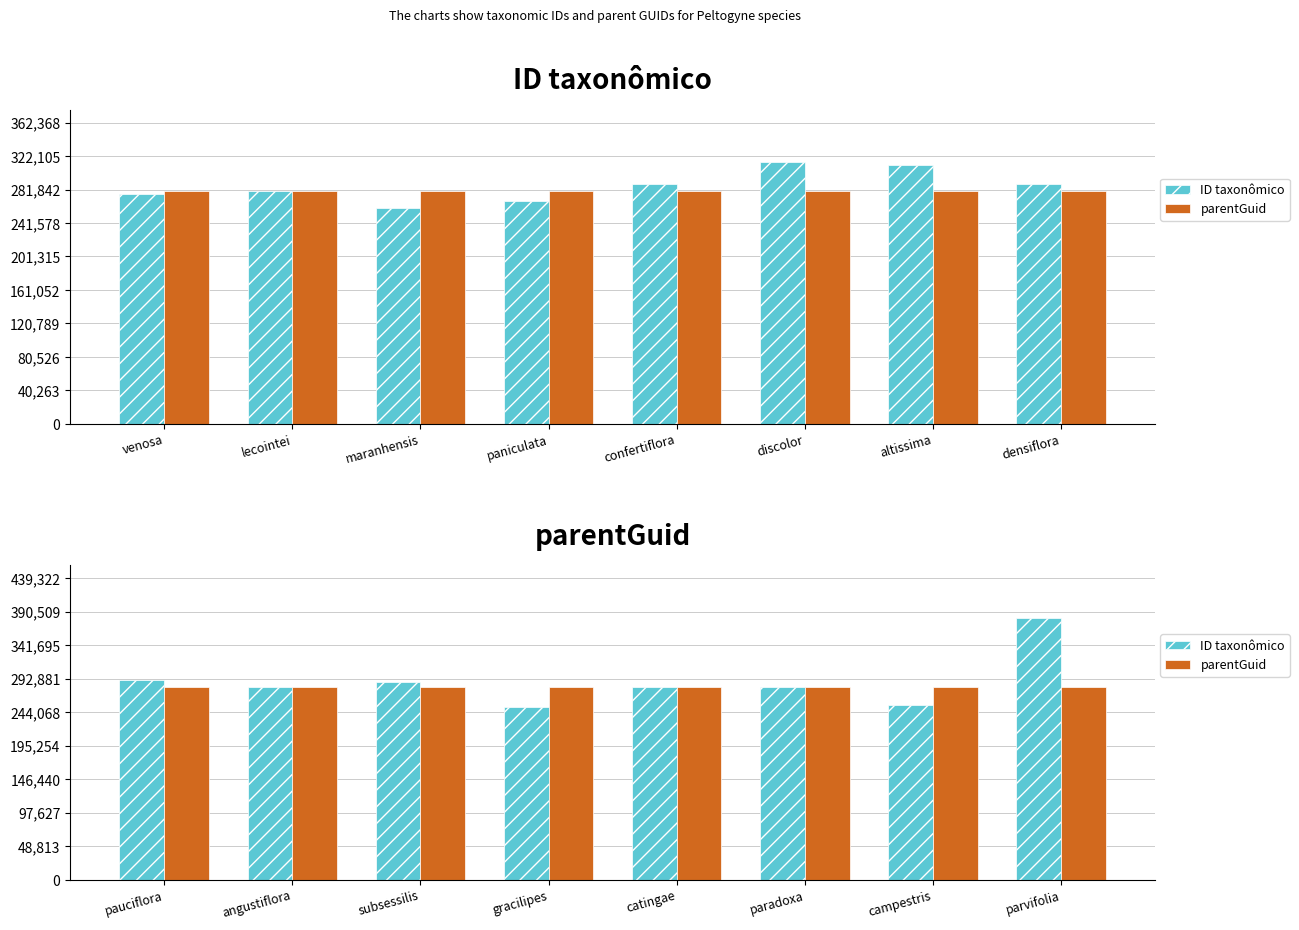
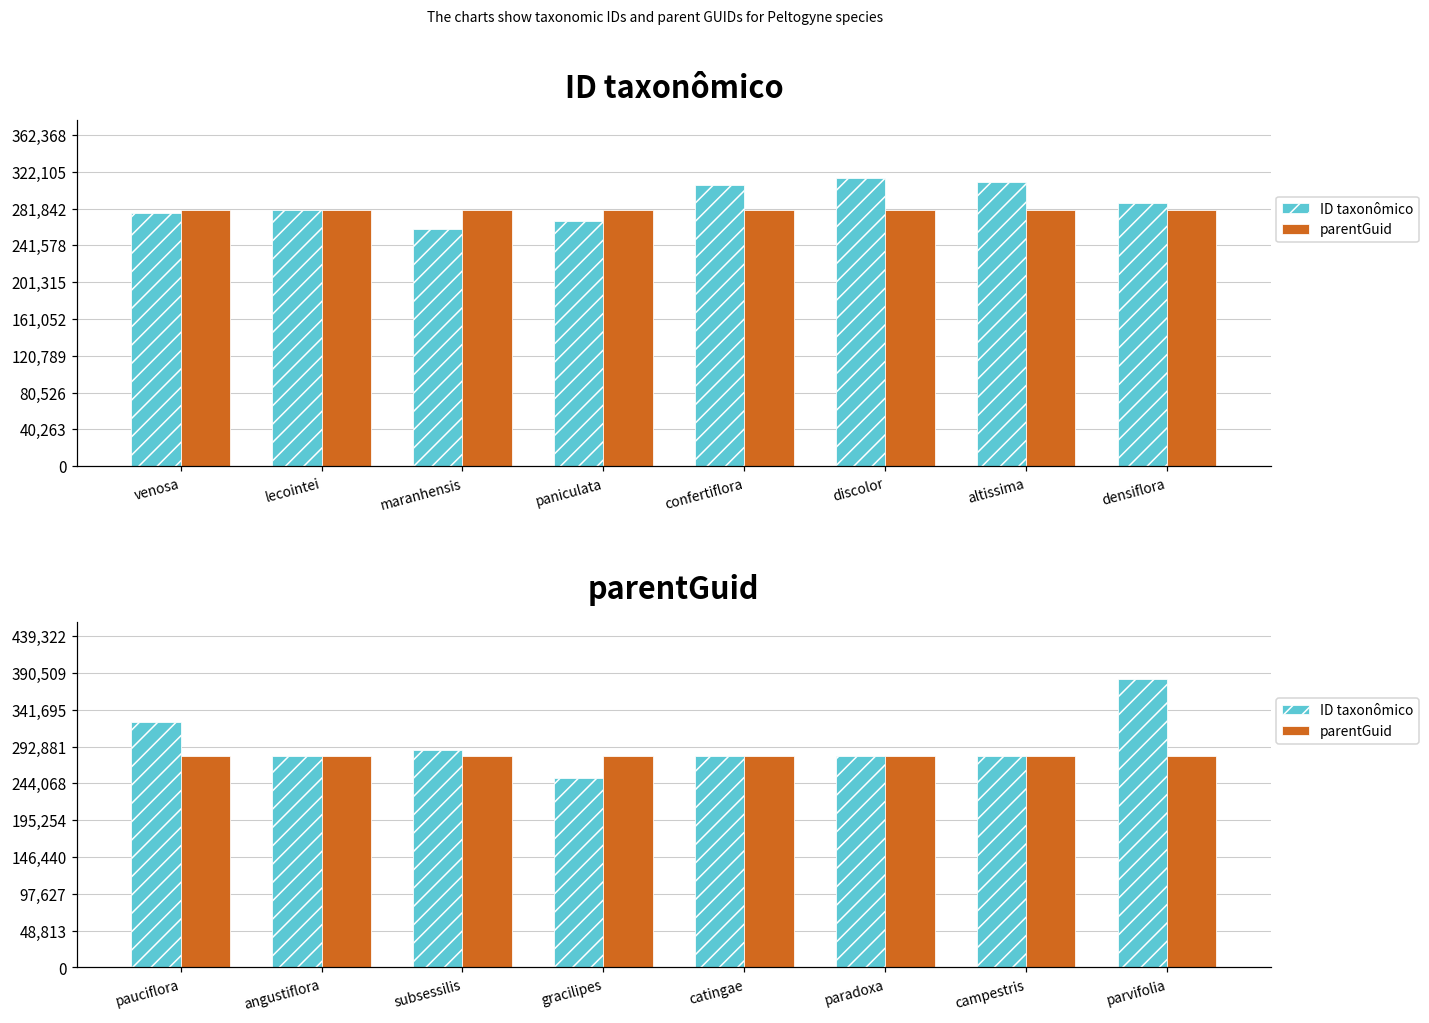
ID taxonômico, ID taxonômico, confertiflora: 290,000 -> 310,000
parentGuid, ID taxonômico, pauciflora: 290,000 -> 330,000
parentGuid, ID taxonômico, campestris: 250,000 -> 280,000
